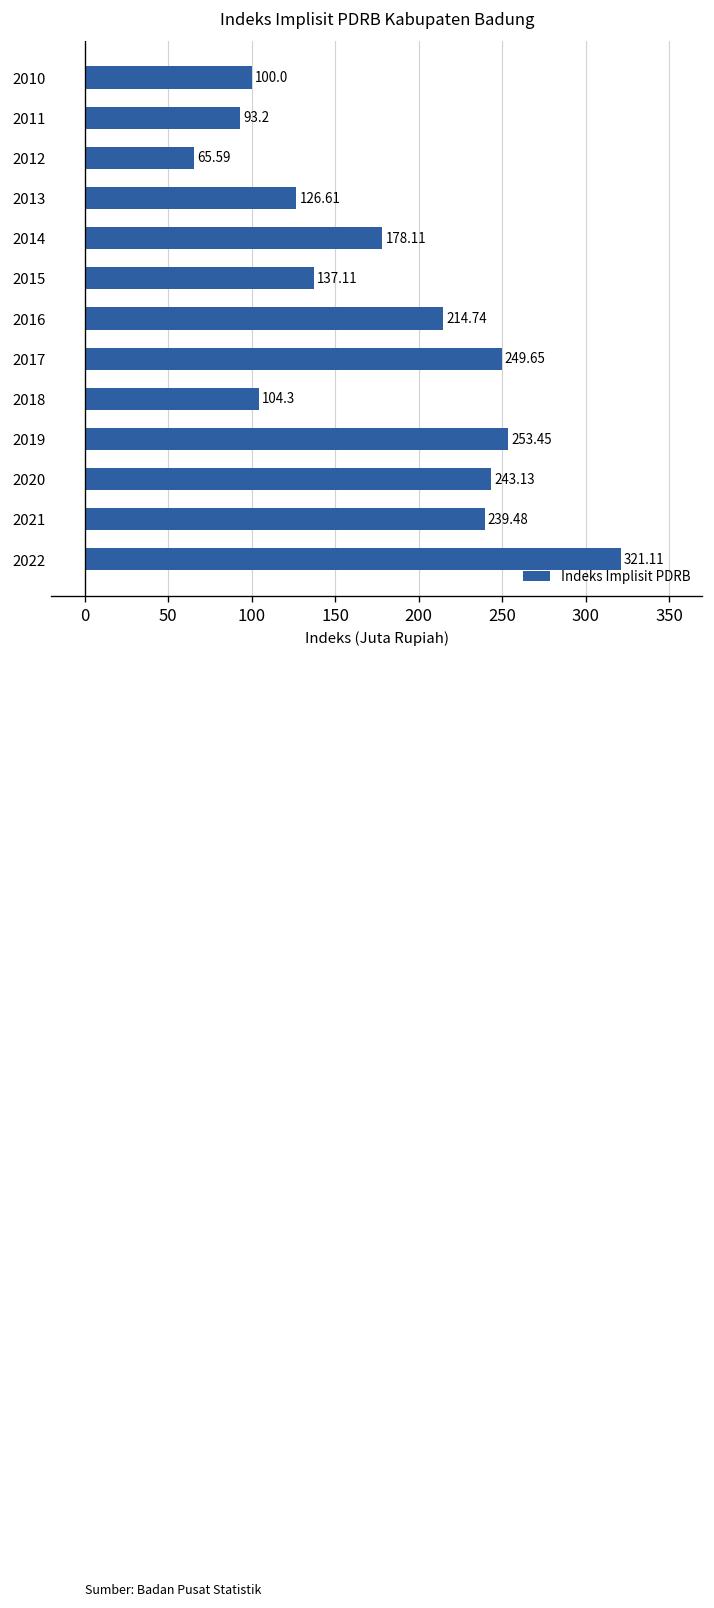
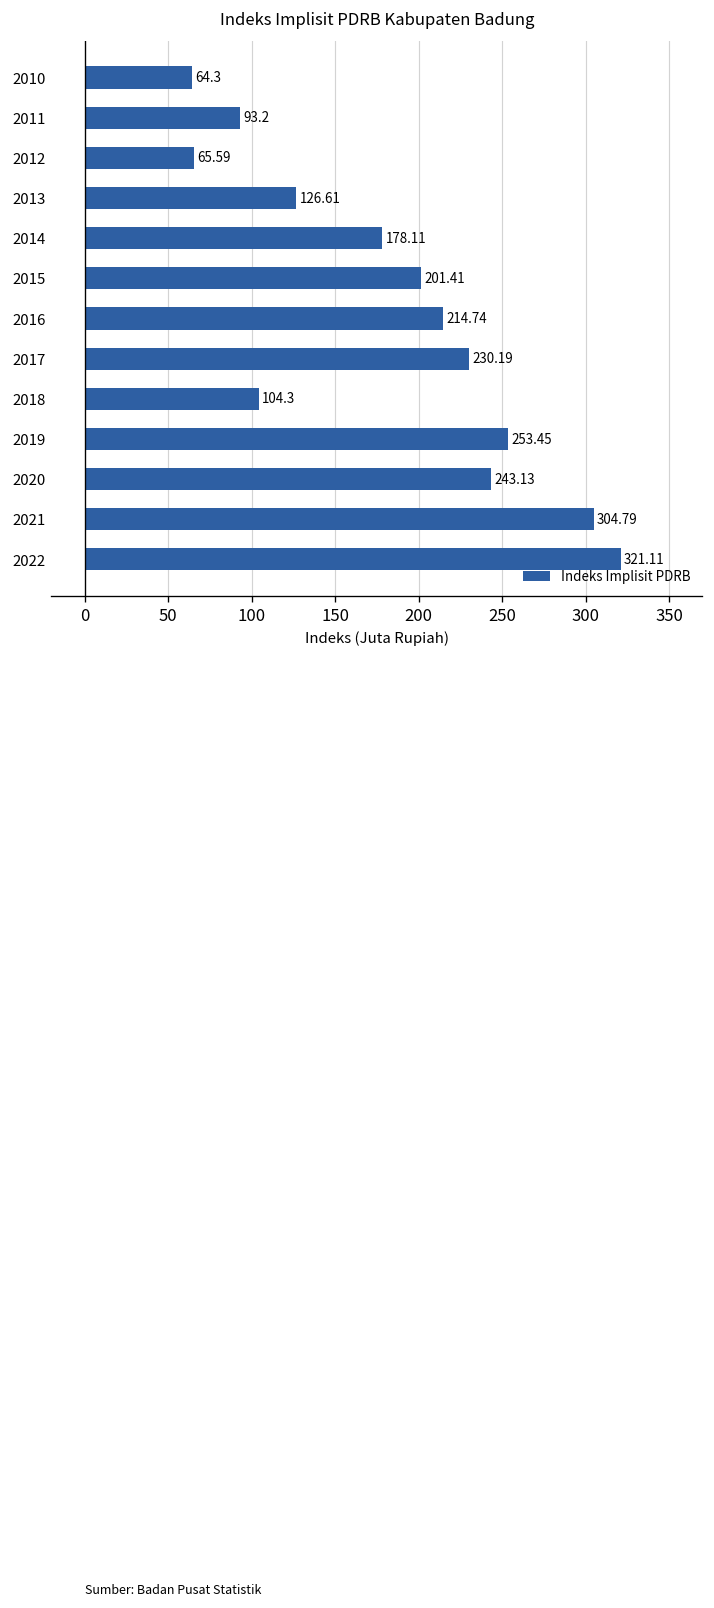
2010: 100.0 -> 64.3
2015: 137.11 -> 201.41
2017: 249.65 -> 230.19
2021: 239.48 -> 304.79
